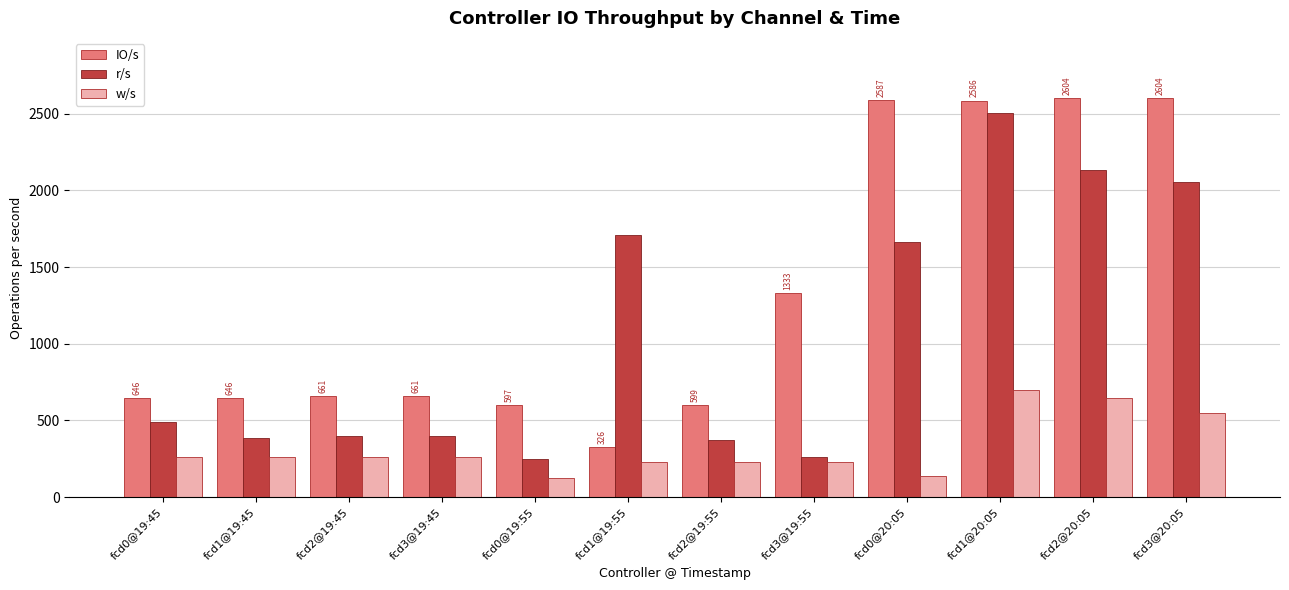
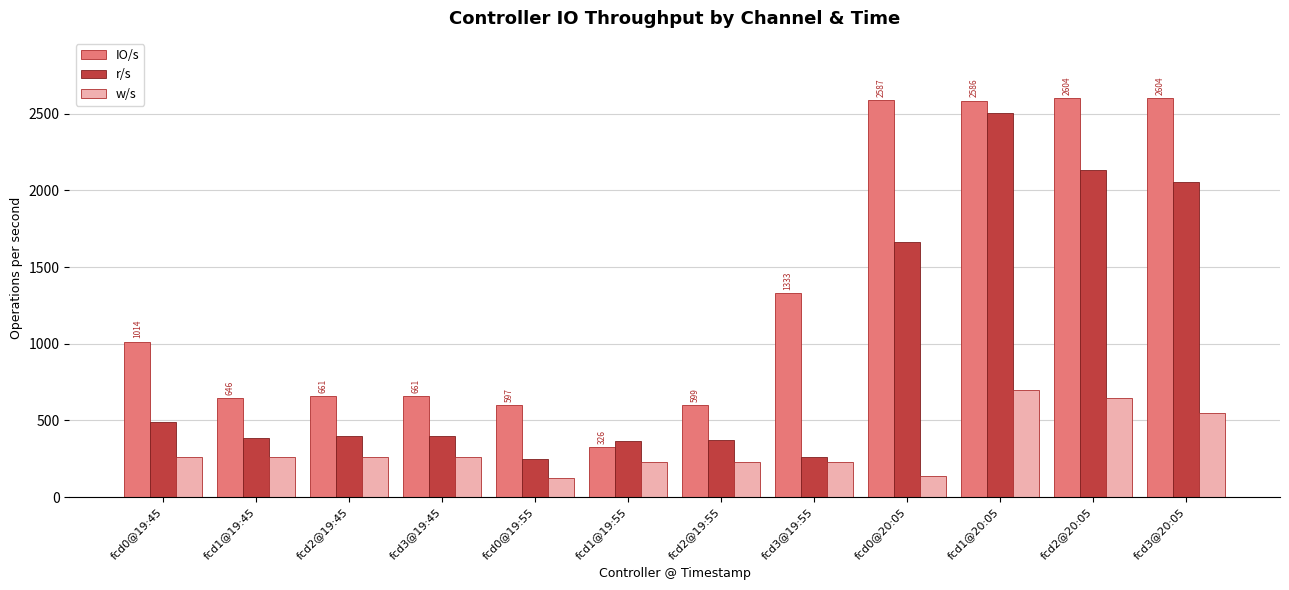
IO/s, fcd0@19:45: 646 -> 1014
r/s, fcd1@19:55: 1710 -> 370
